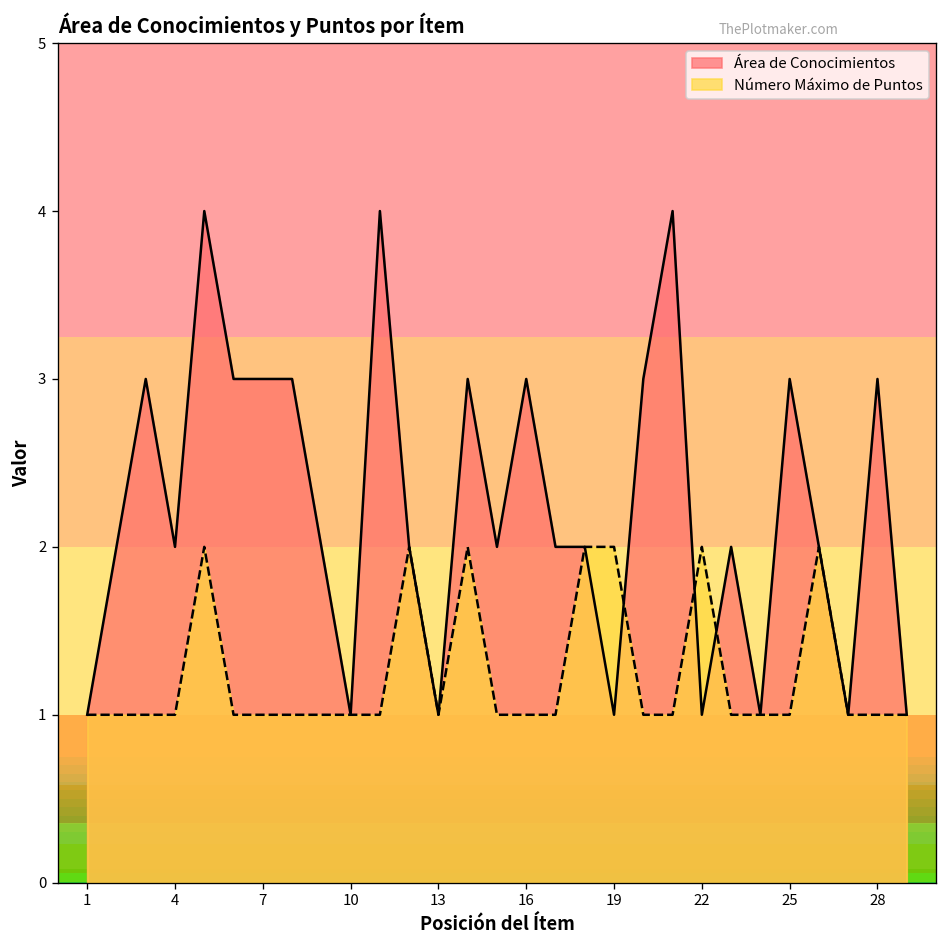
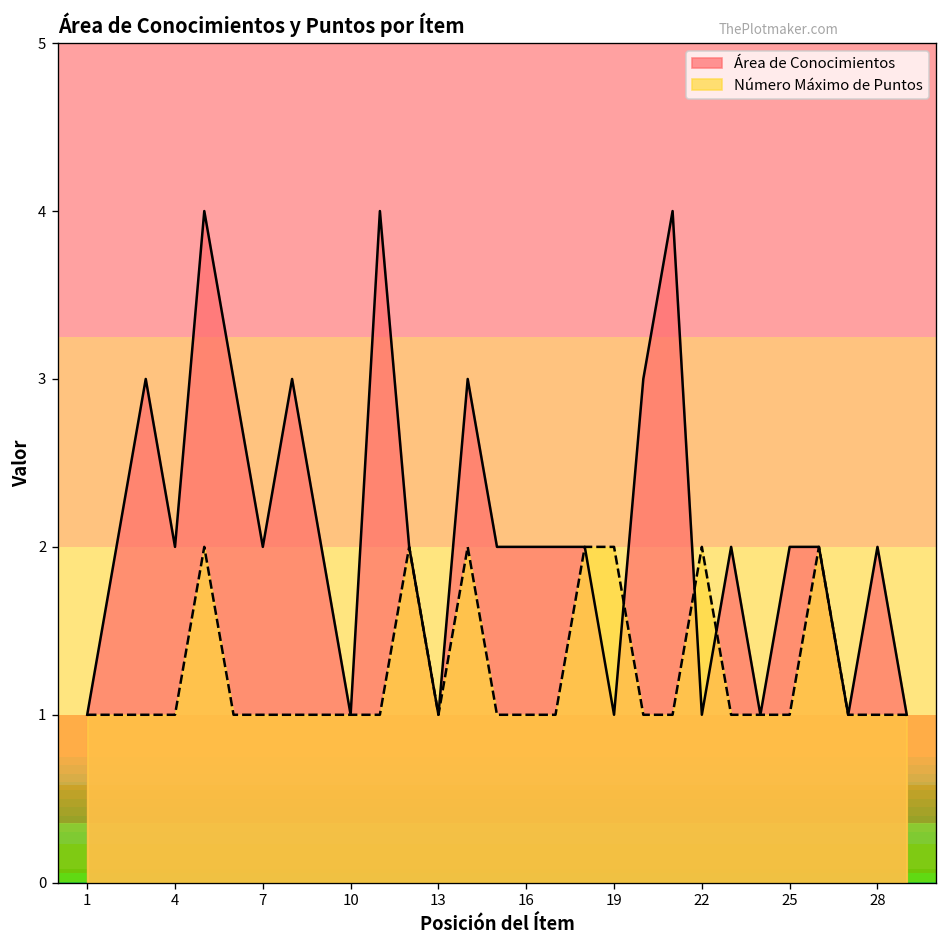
Área de Conocimientos, 7: 3 -> 2
Área de Conocimientos, 16: 3 -> 2
Área de Conocimientos, 25: 3 -> 2
Área de Conocimientos, 28: 3 -> 2
